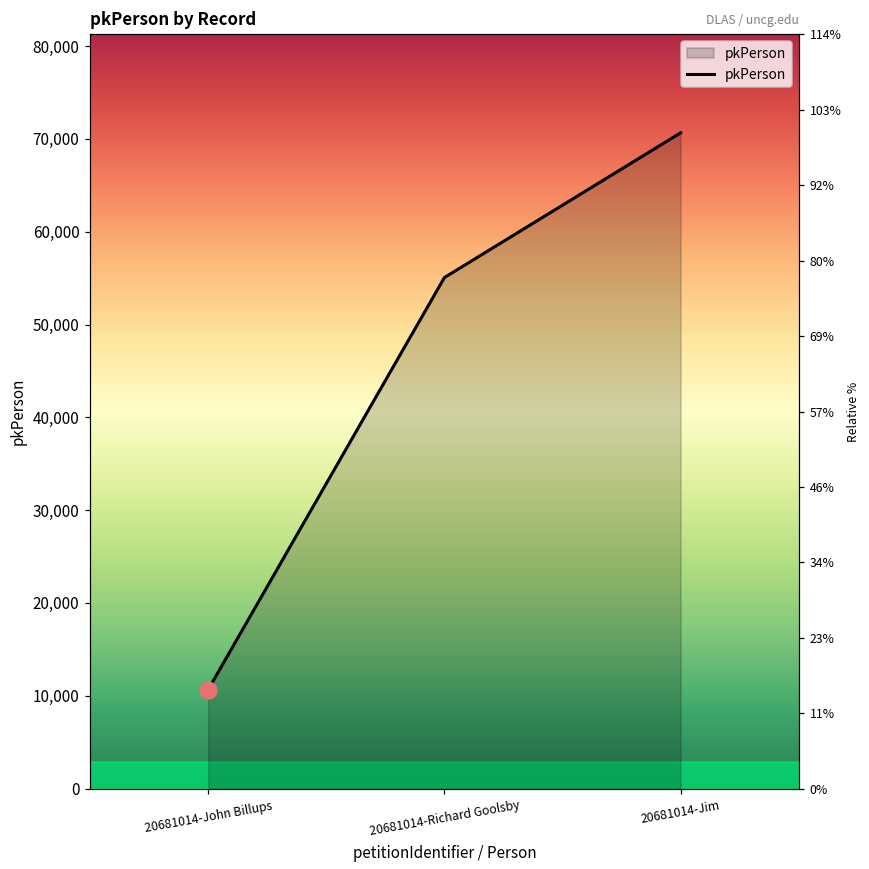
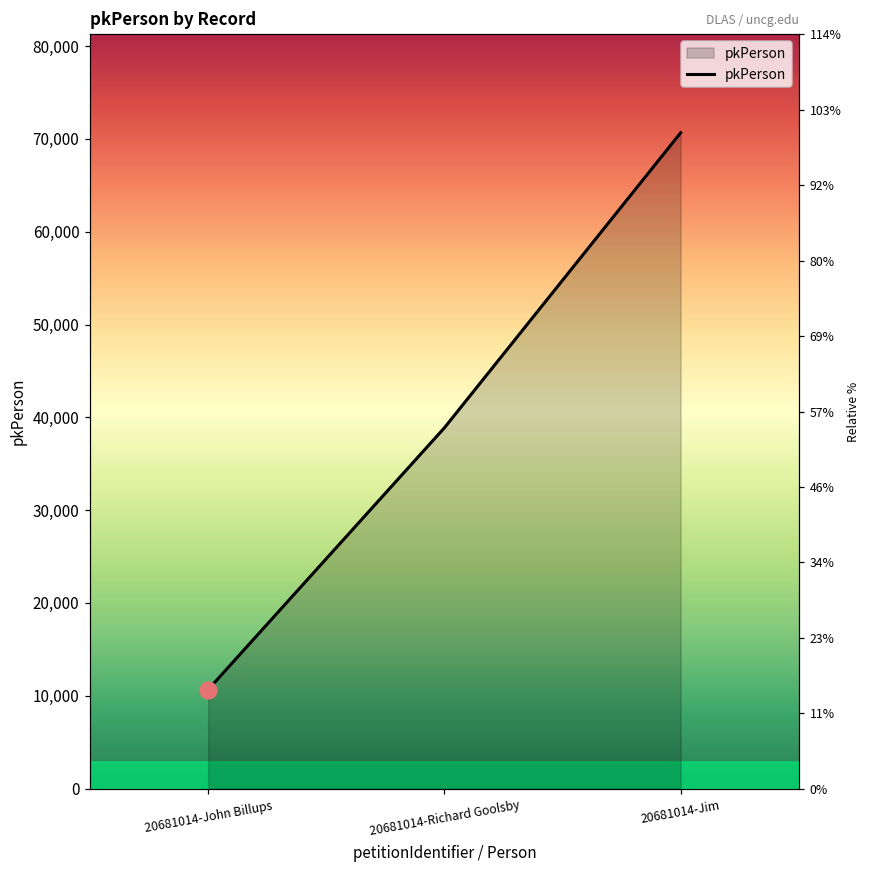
pkPerson, 20681014-Richard Goolsby: 55,000 -> 39,000
